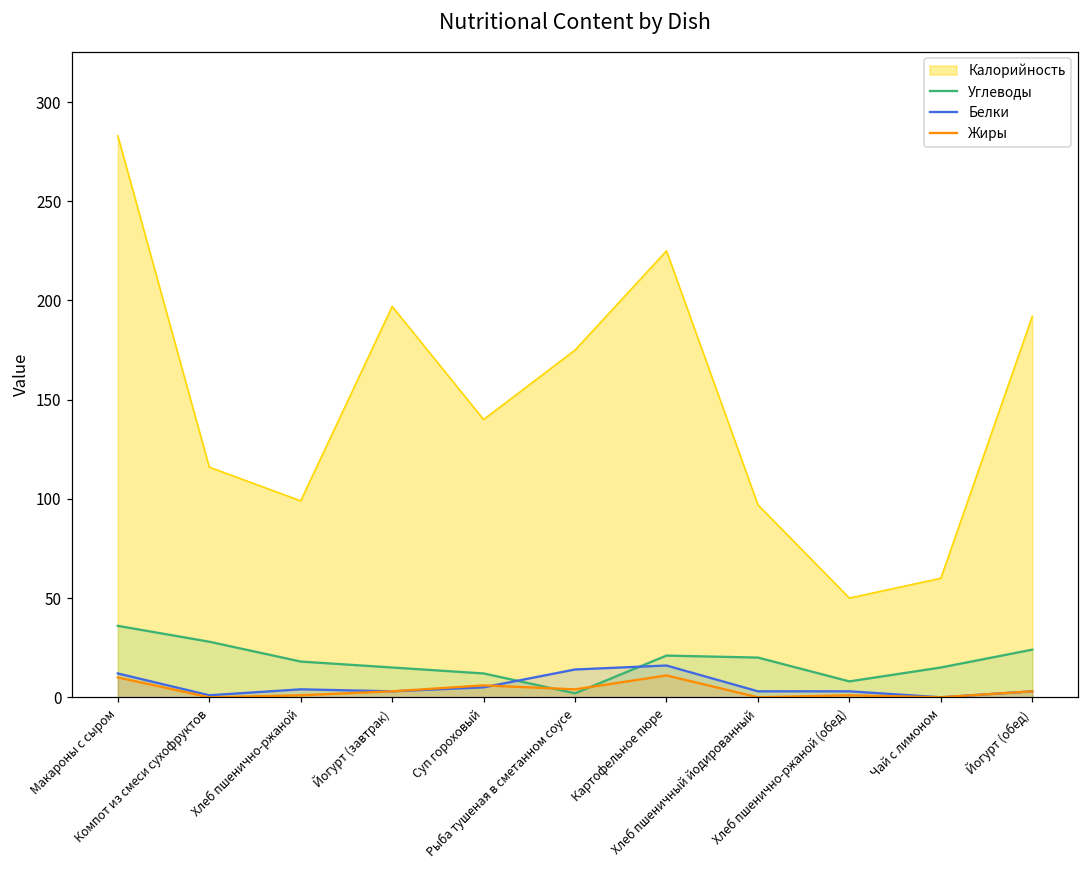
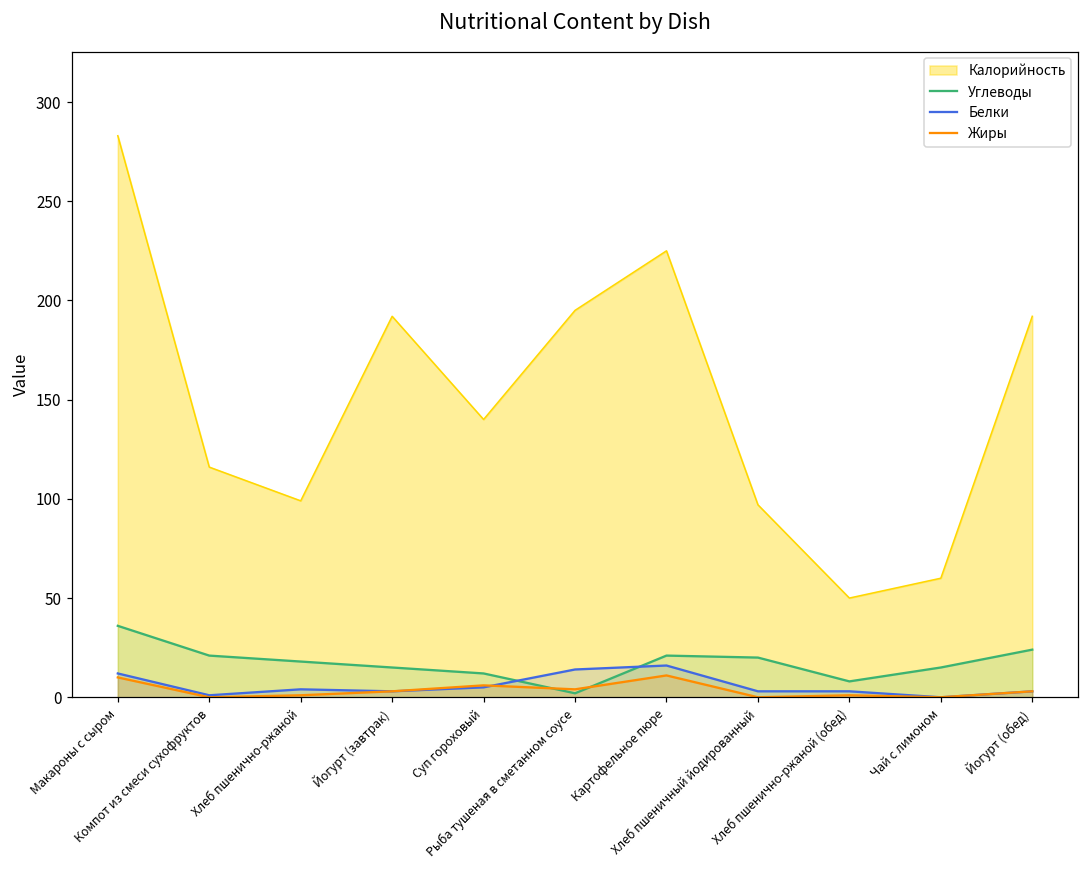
Углеводы, Компот из смеси сухофруктов: 28 -> 21
Калорийность, Йогурт (завтрак): 197 -> 192
Калорийность, Рыба тушеная в сметанном соусе: 175 -> 195
